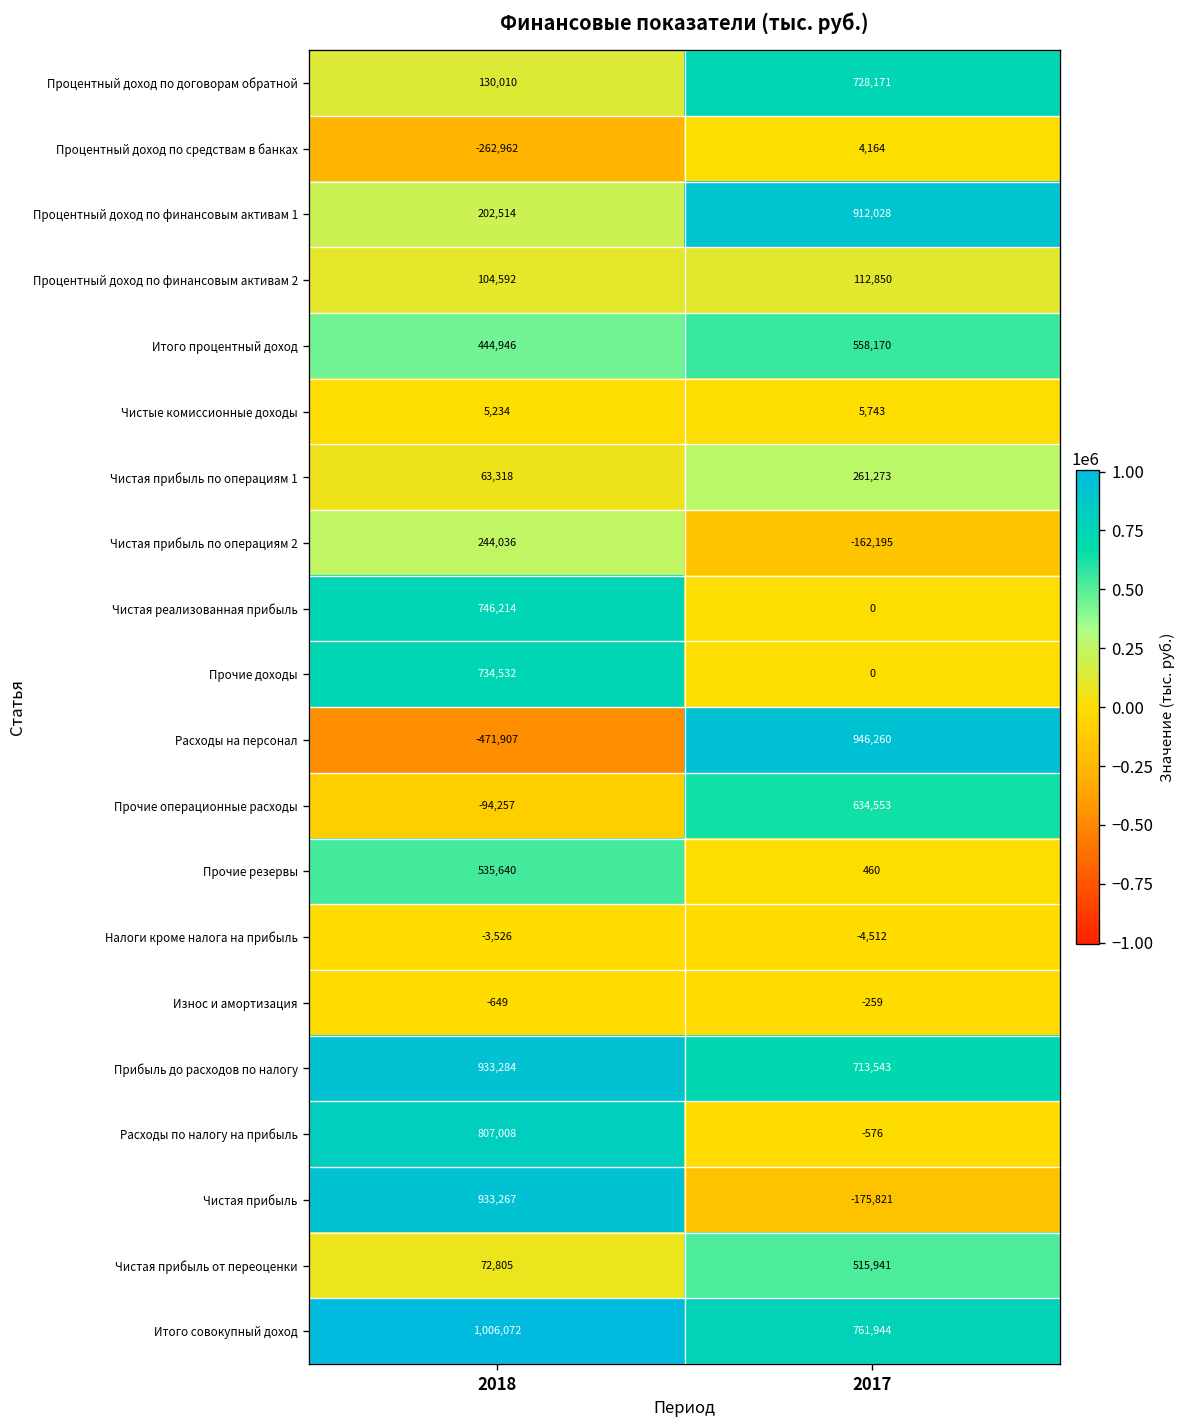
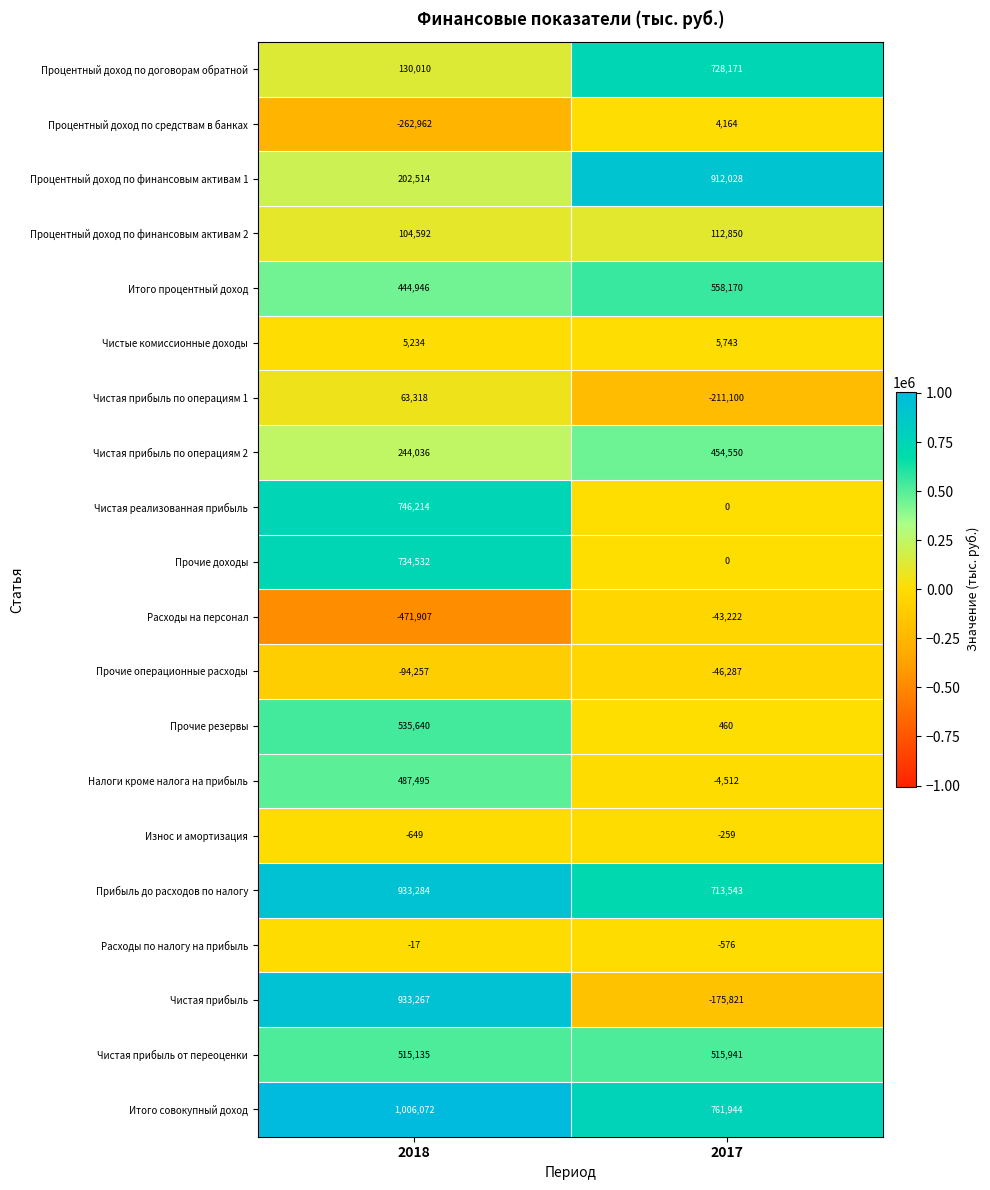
Чистая прибыль по операциям 1, 2017: 261,273 -> -211,100
Чистая прибыль по операциям 2, 2017: -162,195 -> 454,550
Расходы на персонал, 2017: 946,260 -> -43,222
Прочие операционные расходы, 2017: 634,553 -> -46,287
Налоги кроме налога на прибыль, 2018: -3,526 -> 487,495
Расходы по налогу на прибыль, 2018: 807,008 -> -17
Чистая прибыль от переоценки, 2018: 72,805 -> 515,135
